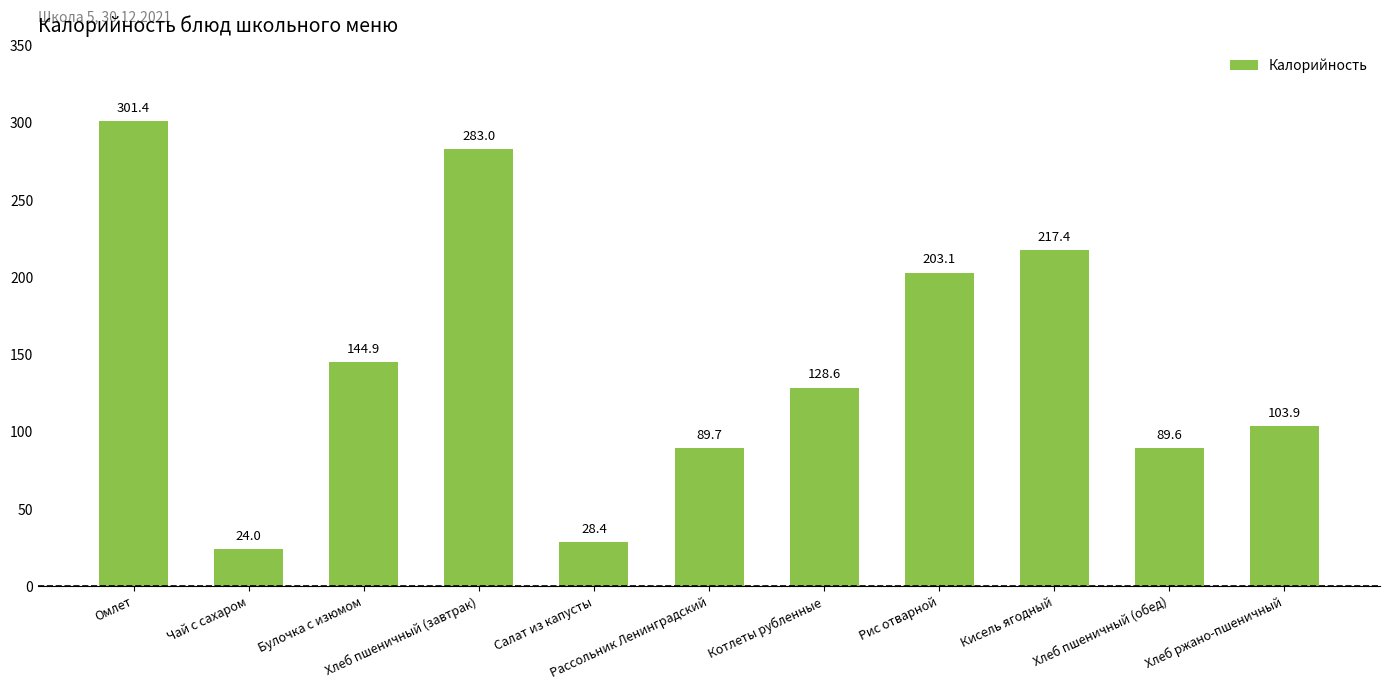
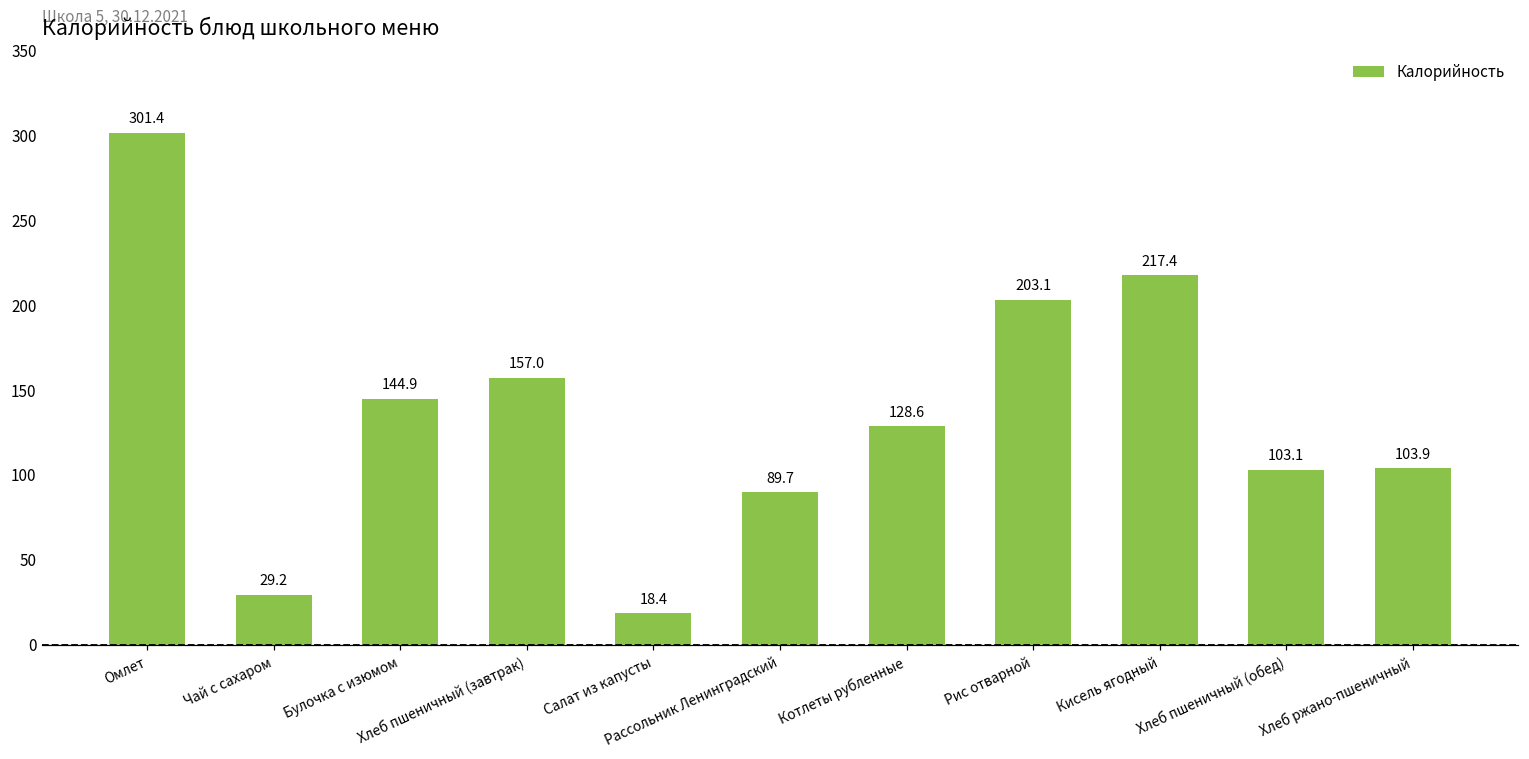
Чай с сахаром: 24.0 -> 29.2
Хлеб пшеничный (завтрак): 283.0 -> 157.0
Салат из капусты: 28.4 -> 18.4
Хлеб пшеничный (обед): 89.6 -> 103.1
